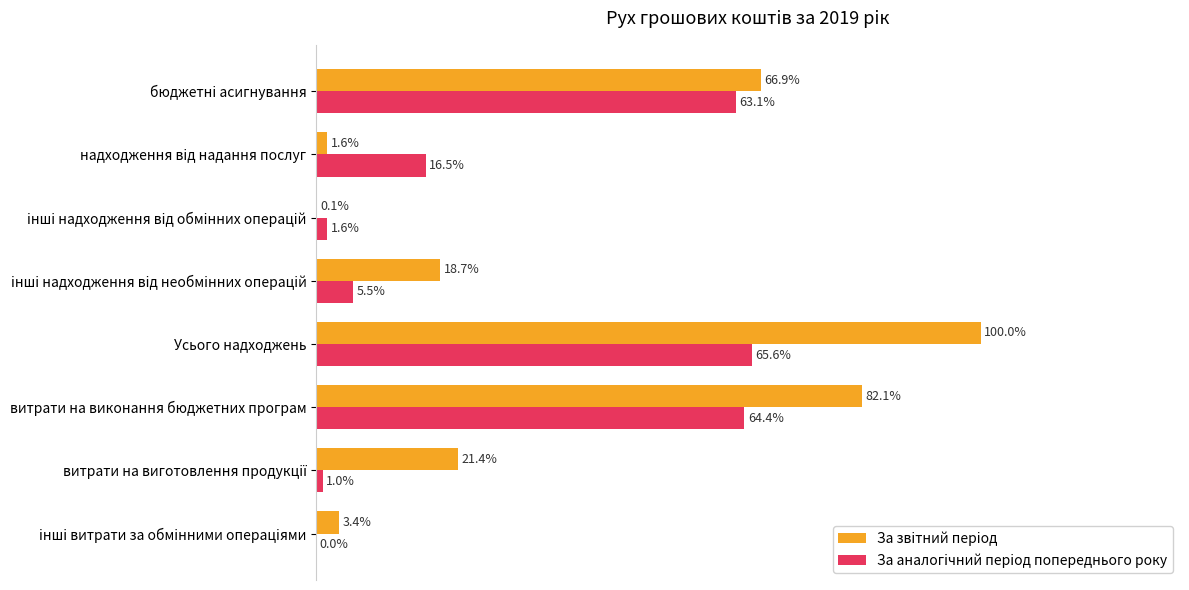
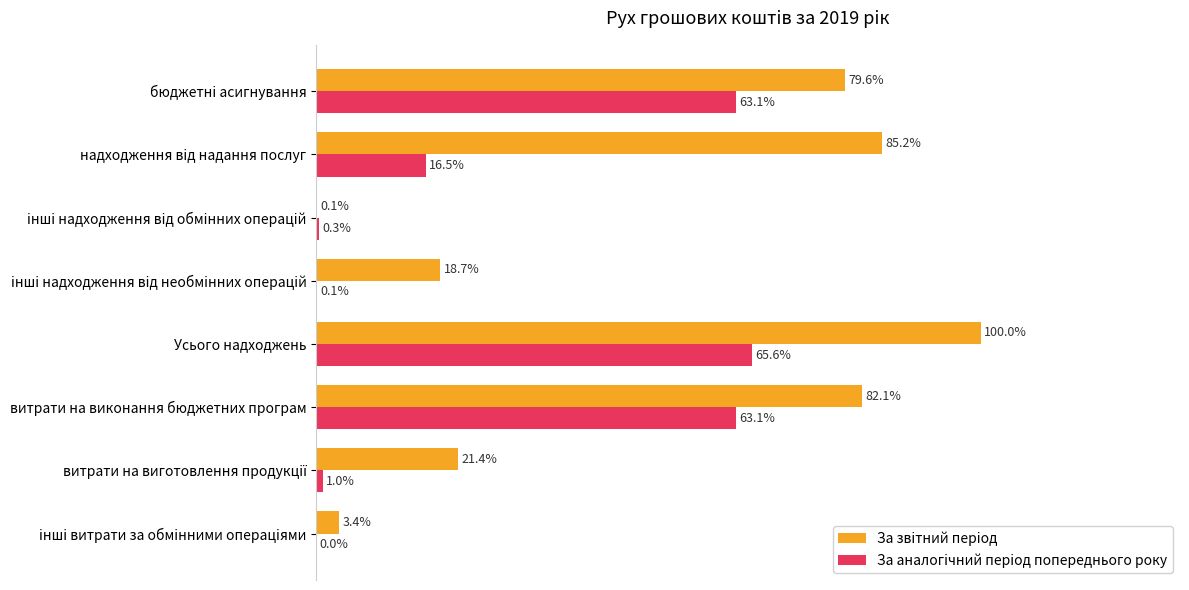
За звітний період, бюджетні асигнування: 66.9% -> 79.6%
За звітний період, надходження від надання послуг: 1.6% -> 85.2%
За аналогічний період попереднього року, інші надходження від обмінних операцій: 1.6% -> 0.3%
За аналогічний період попереднього року, інші надходження від необмінних операцій: 5.5% -> 0.1%
За аналогічний період попереднього року, витрати на виконання бюджетних програм: 64.4% -> 63.1%
